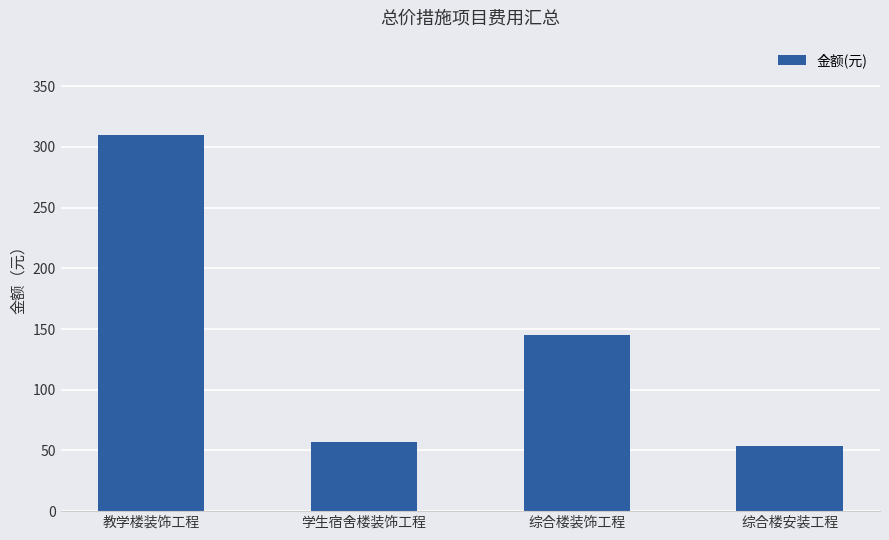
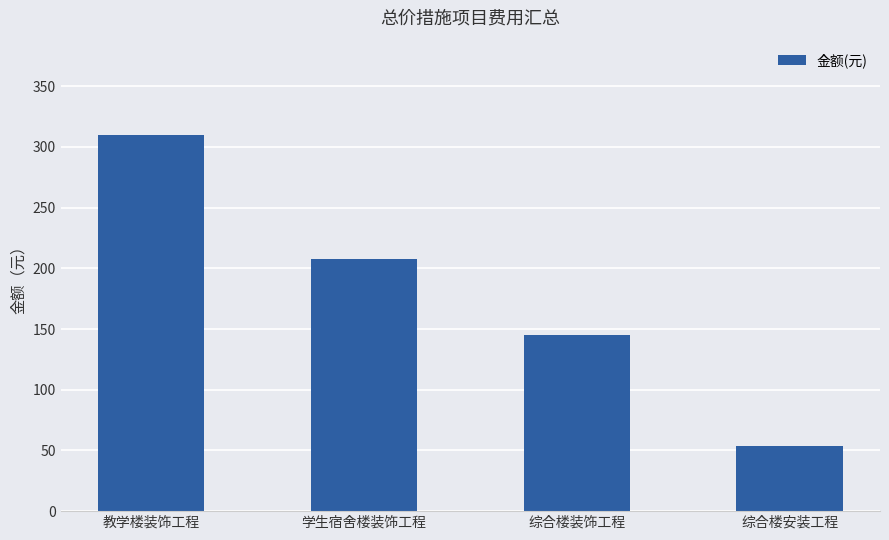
学生宿舍楼装饰工程: 57 -> 208
